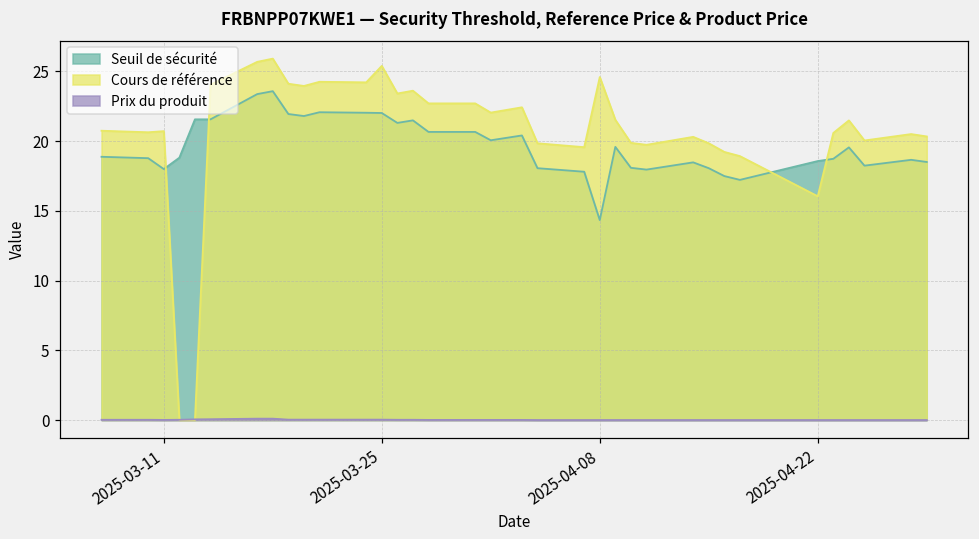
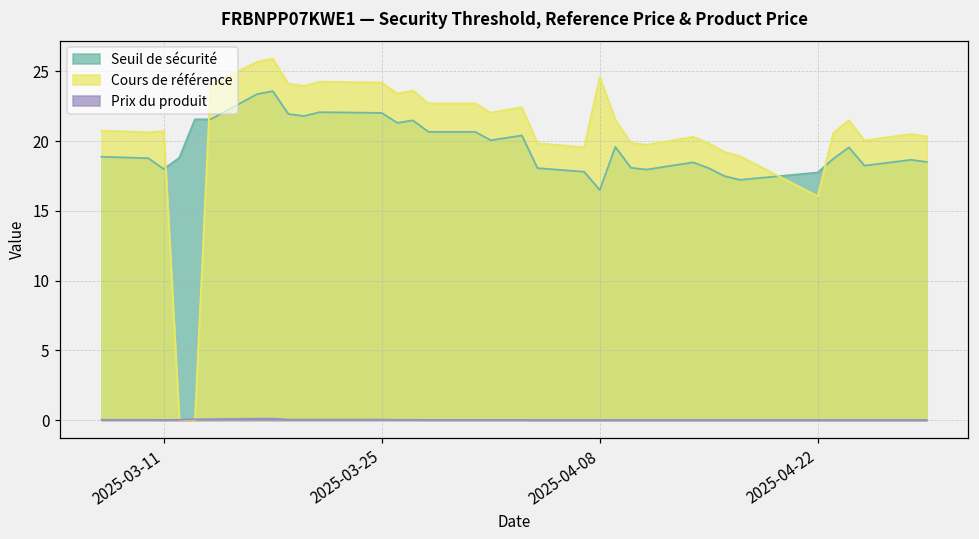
Cours de référence, 2025-03-25: 25.4 -> 24.2
Seuil de sécurité, 2025-04-08: 14.3 -> 16.5
Seuil de sécurité, 2025-04-22: 18.6 -> 17.8
